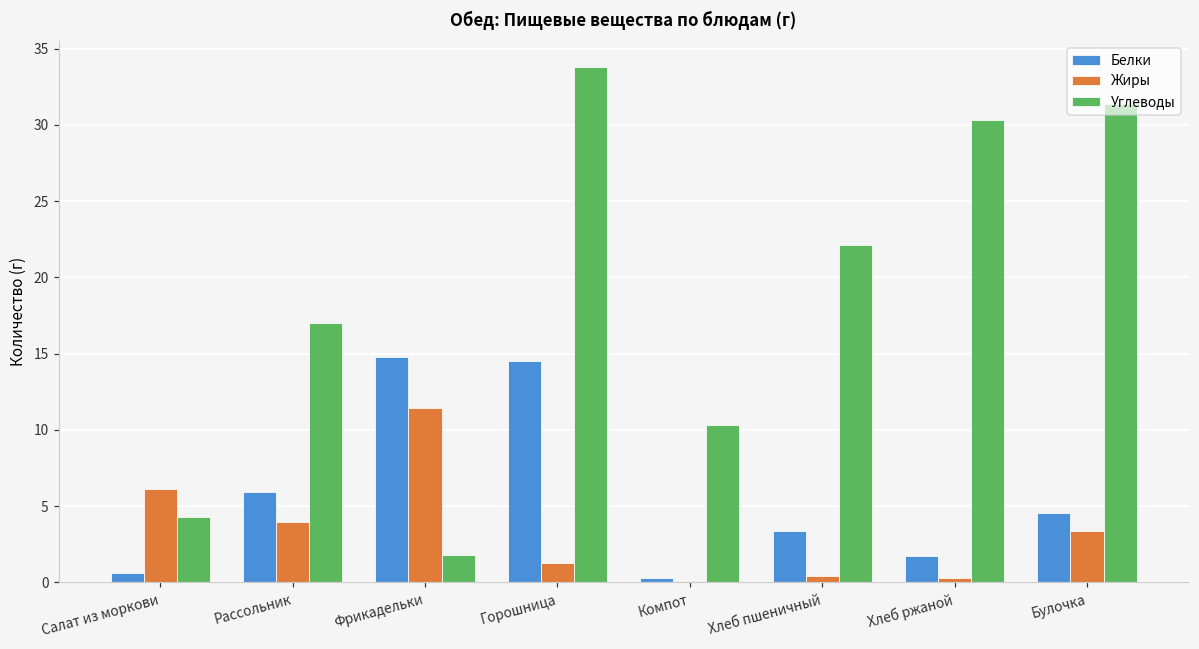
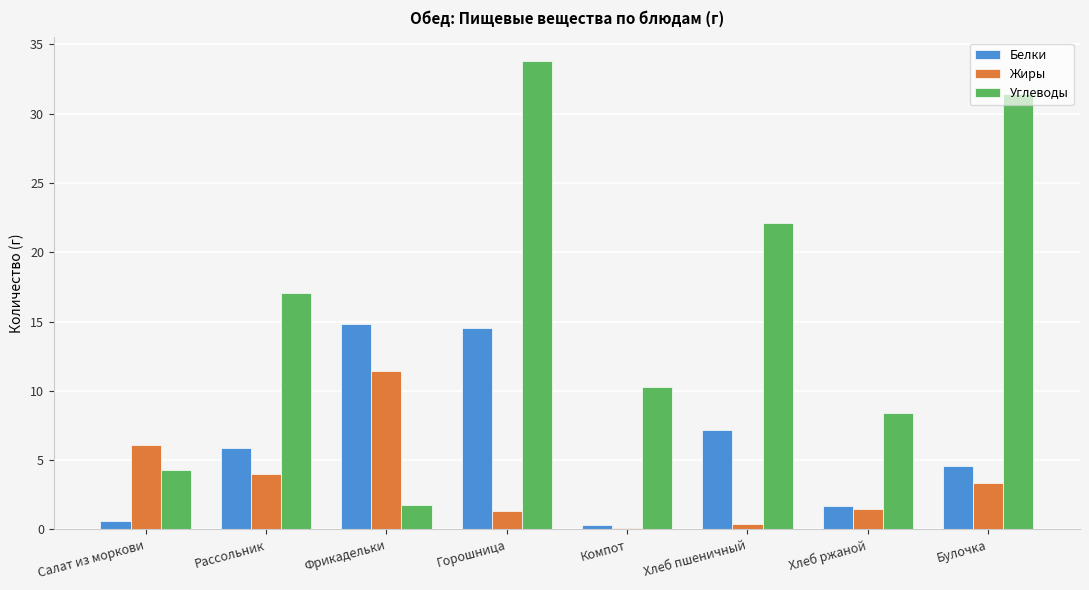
Белки, Хлеб пшеничный: 3.4 -> 7.2
Жиры, Хлеб ржаной: 0.3 -> 1.5
Углеводы, Хлеб ржаной: 30.3 -> 8.4
